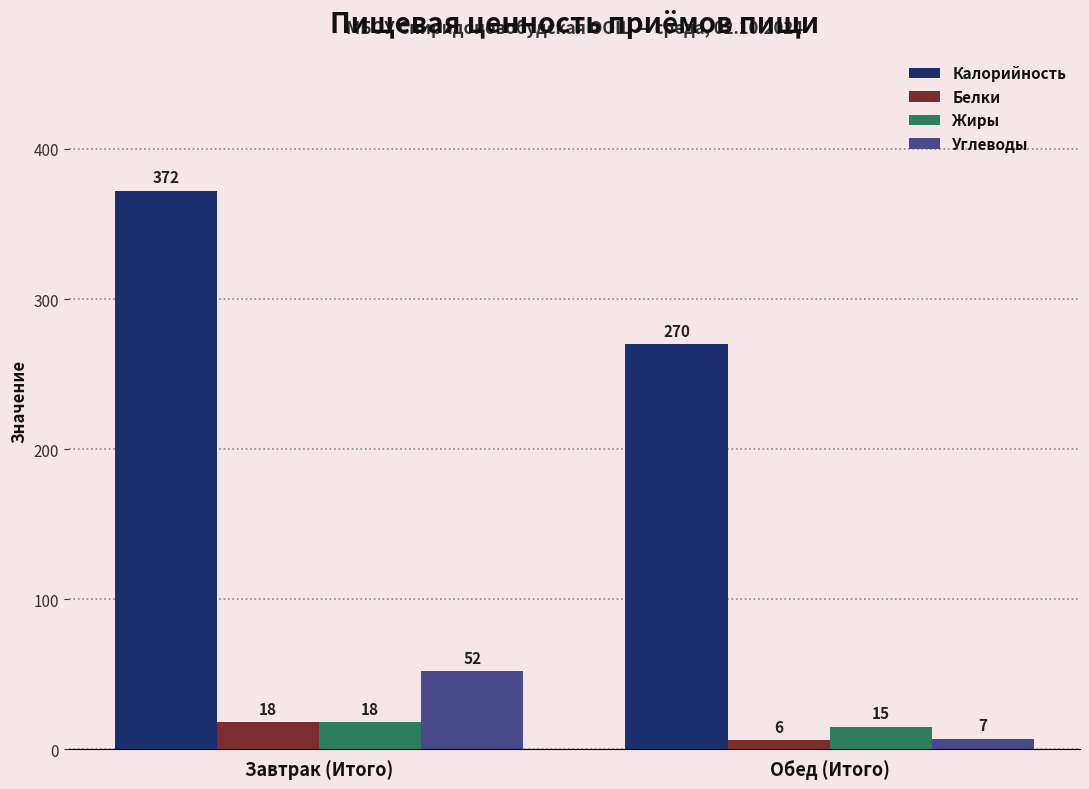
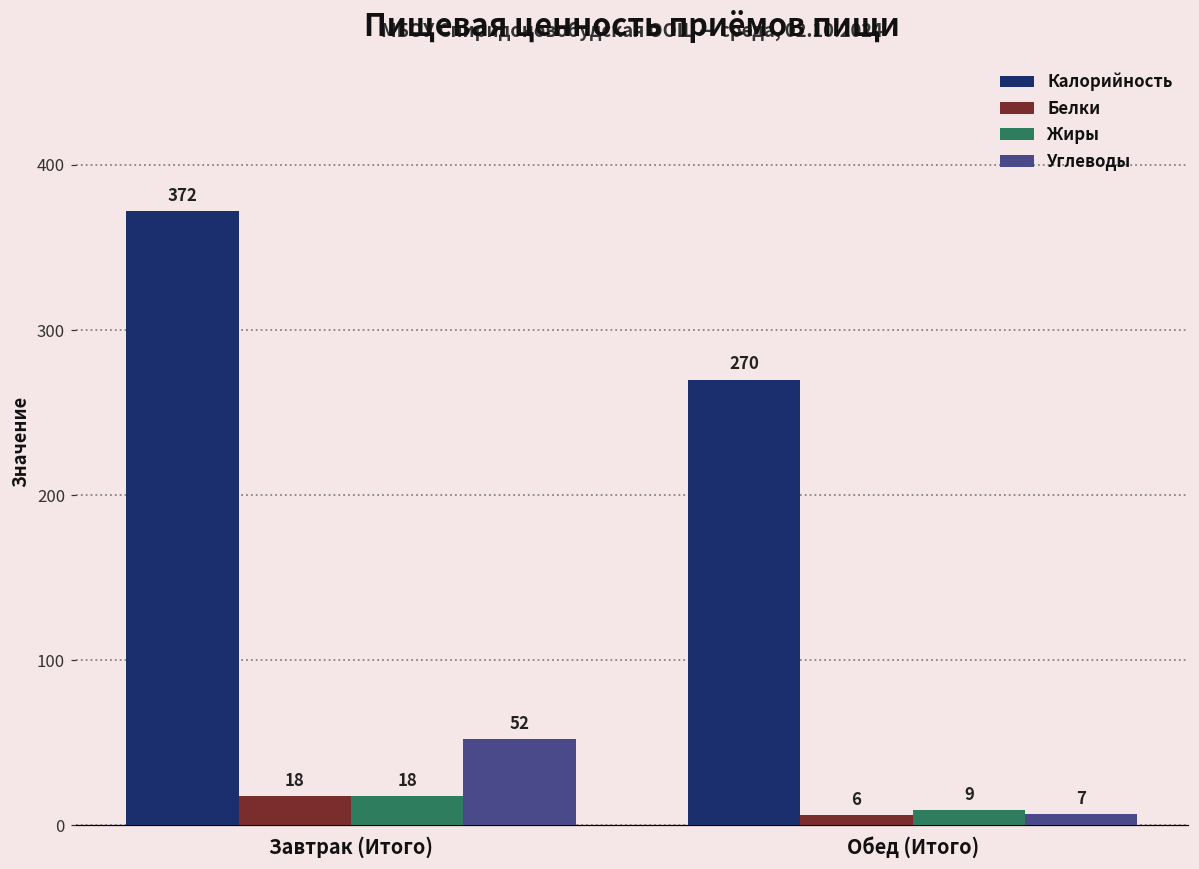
Жиры, Обед (Итого): 15 -> 9
